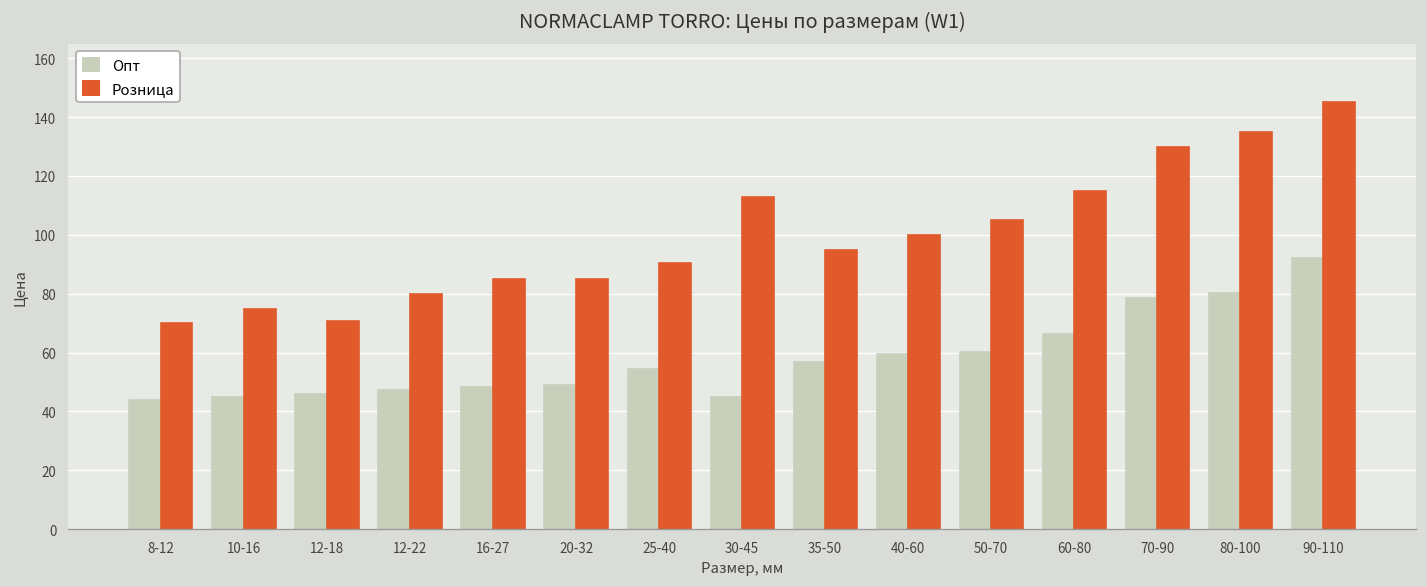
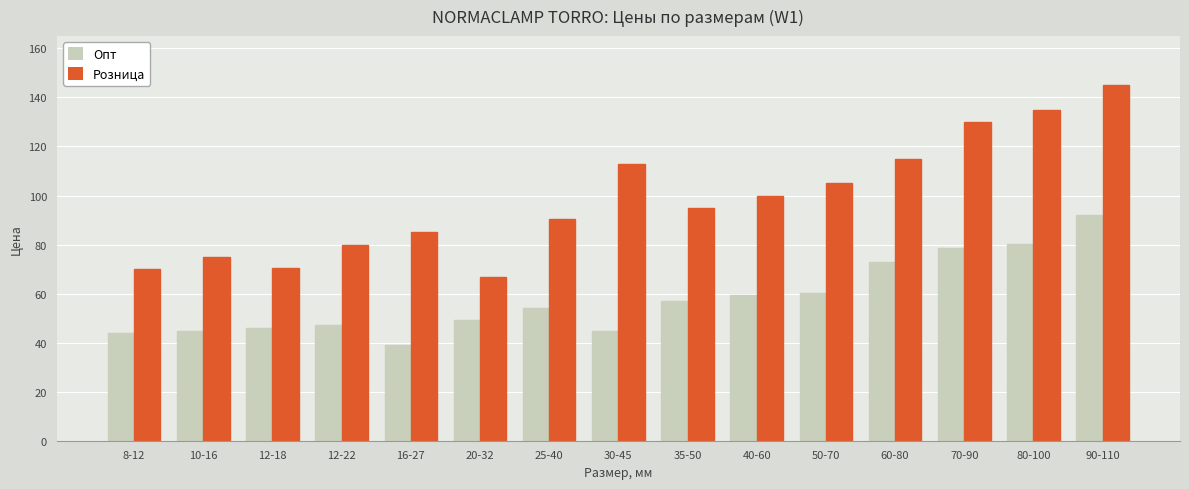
Опт, 16-27: 48 -> 39
Розница, 20-32: 85 -> 67
Опт, 60-80: 66 -> 73
